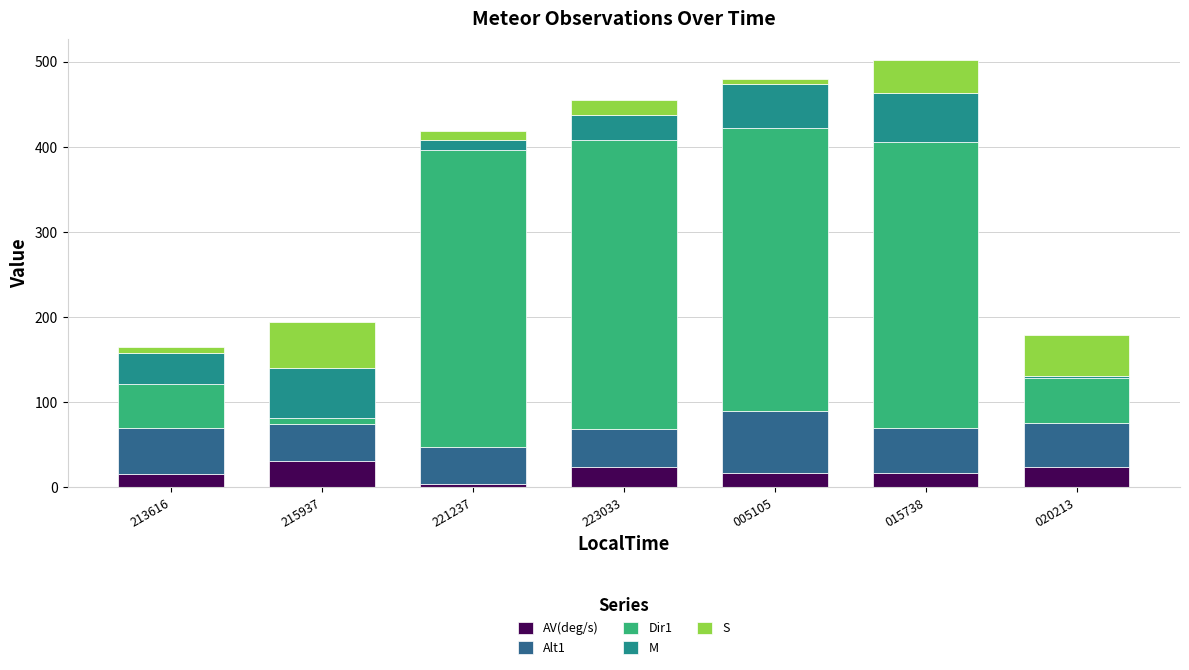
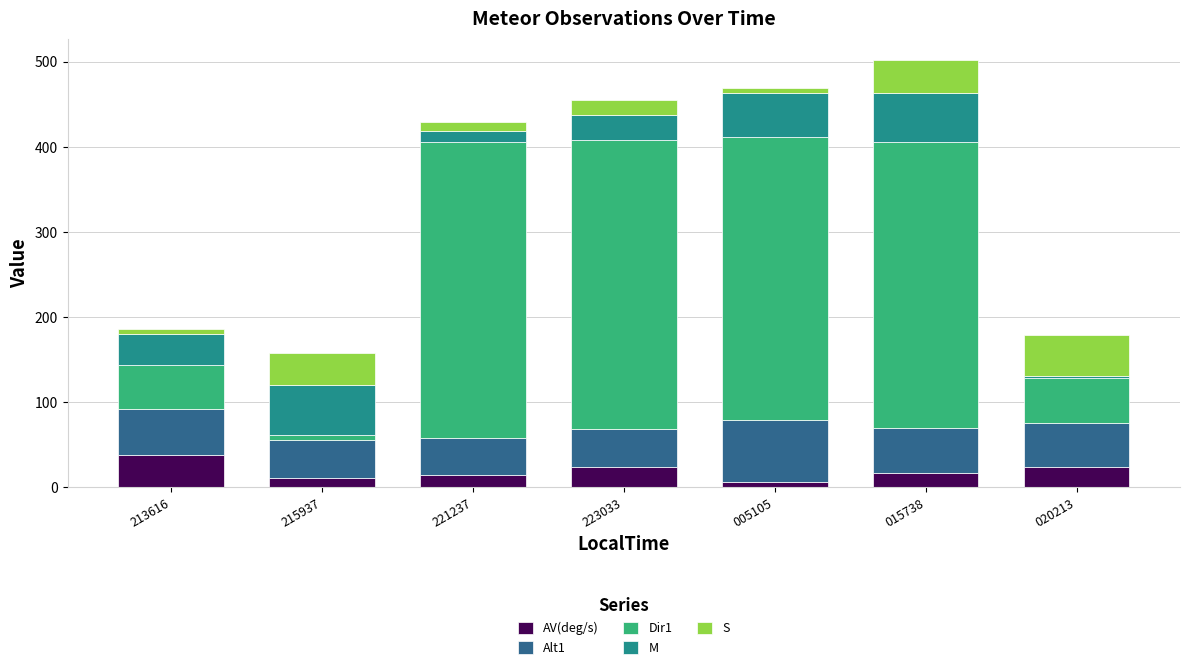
AV(deg/s), 213616: 20 -> 40
AV(deg/s), 215937: 30 -> 10
S, 215937: 50 -> 40
AV(deg/s), 221237: 0 -> 10
AV(deg/s), 005105: 20 -> 10
